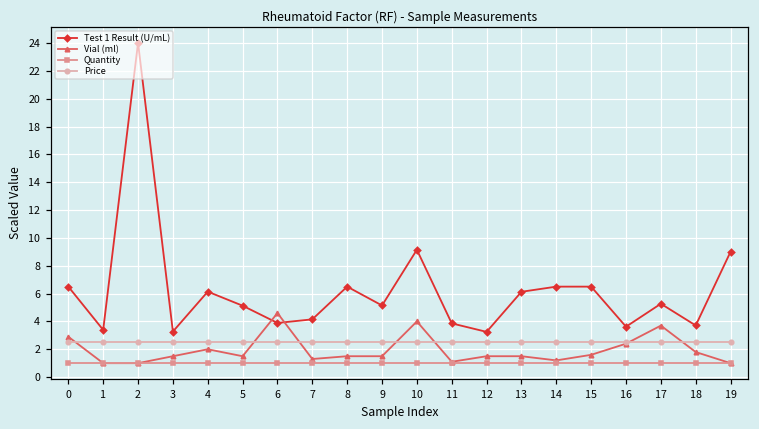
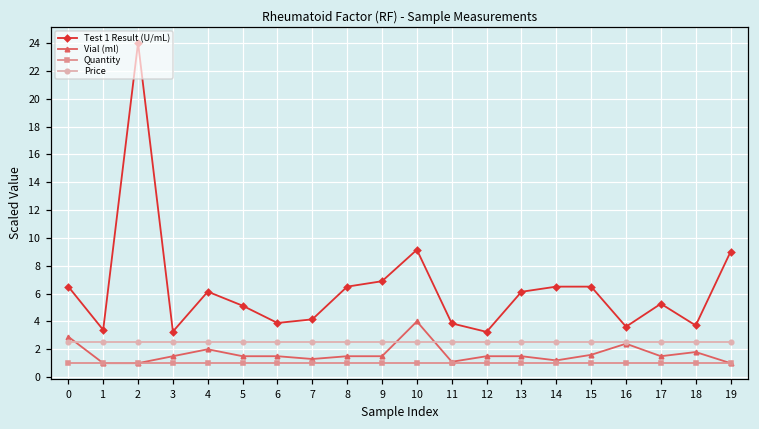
Vial (ml), 6: 4.6 -> 1.5
Test 1 Result (U/mL), 9: 5.1 -> 6.9
Vial (ml), 17: 3.7 -> 1.5
